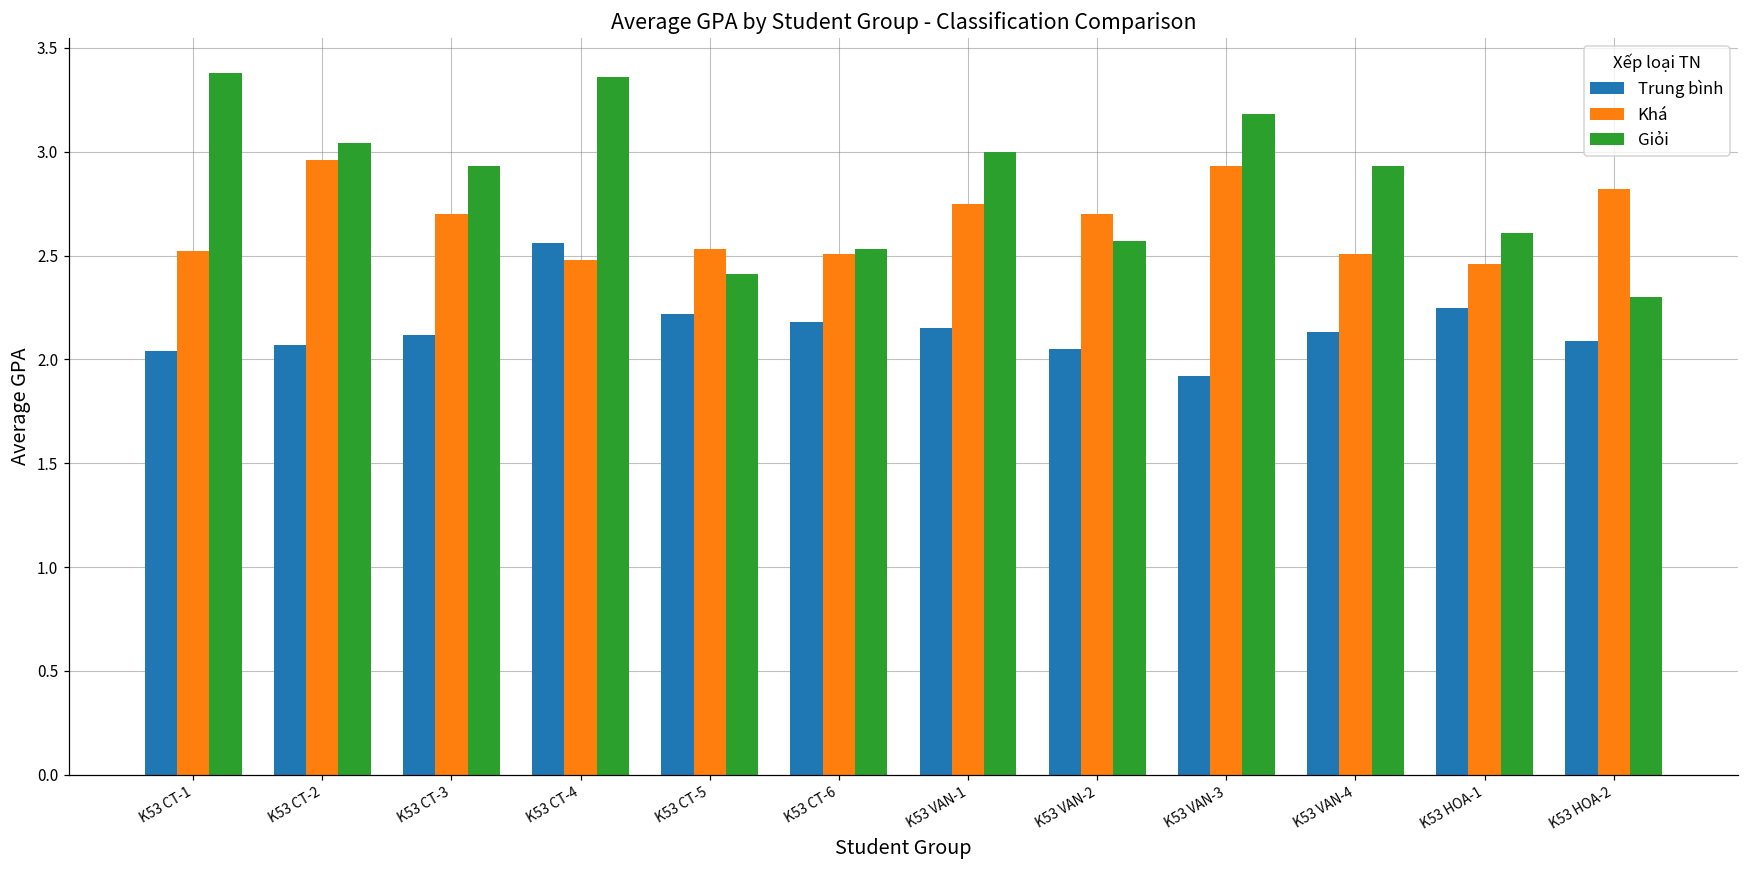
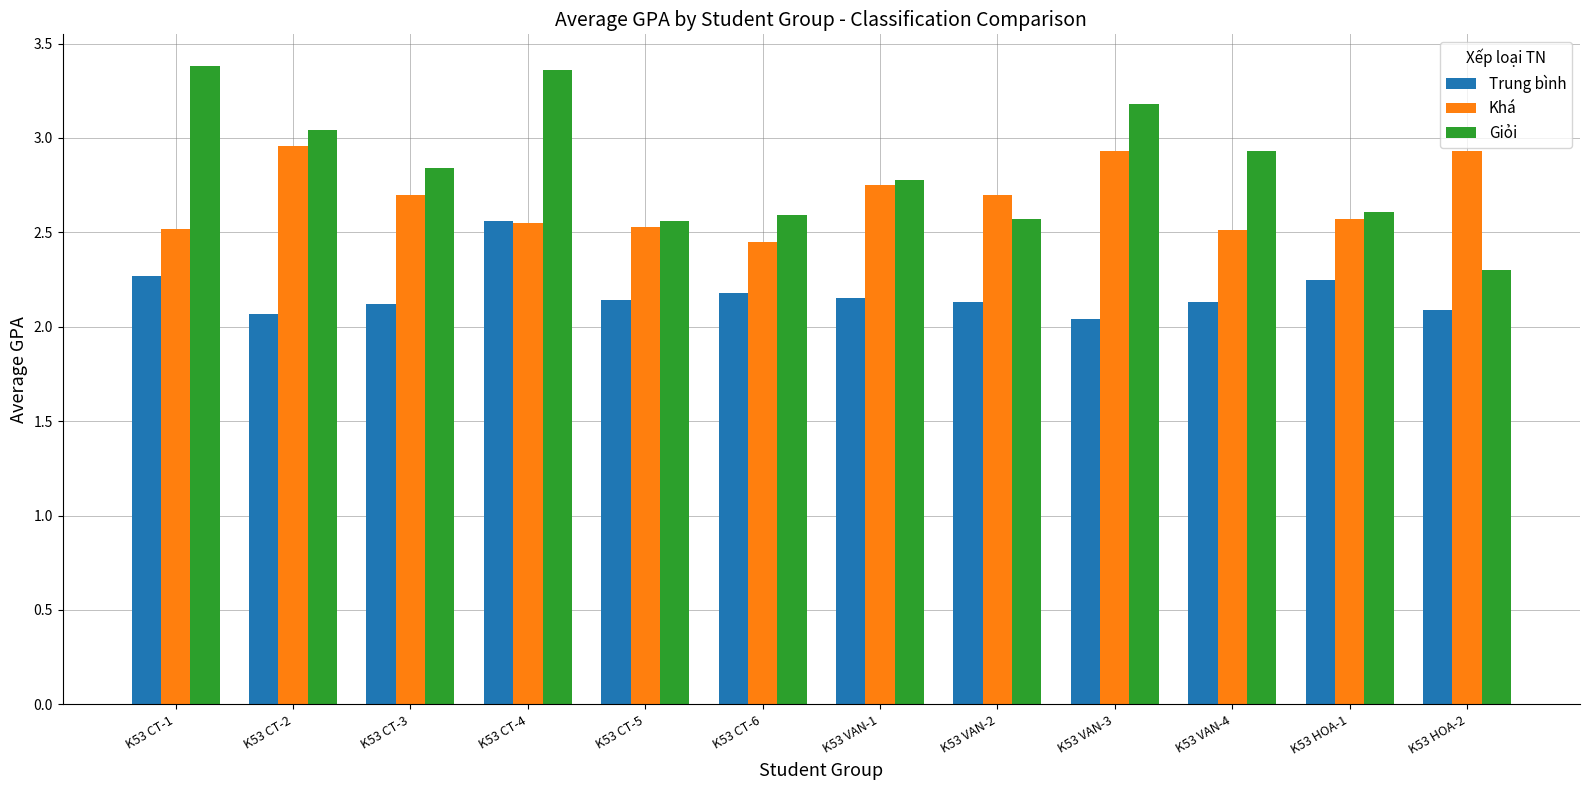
Trung bình, K53 CT-1: 2.04 -> 2.27
Giỏi, K53 CT-3: 2.93 -> 2.84
Khá, K53 CT-4: 2.48 -> 2.55
Trung bình, K53 CT-5: 2.22 -> 2.14
Giỏi, K53 CT-5: 2.41 -> 2.56
Khá, K53 CT-6: 2.51 -> 2.45
Giỏi, K53 CT-6: 2.53 -> 2.59
Giỏi, K53 VAN-1: 3.00 -> 2.78
Trung bình, K53 VAN-2: 2.05 -> 2.13
Trung bình, K53 VAN-3: 1.92 -> 2.04
Khá, K53 HOA-1: 2.46 -> 2.57
Khá, K53 HOA-2: 2.82 -> 2.93
